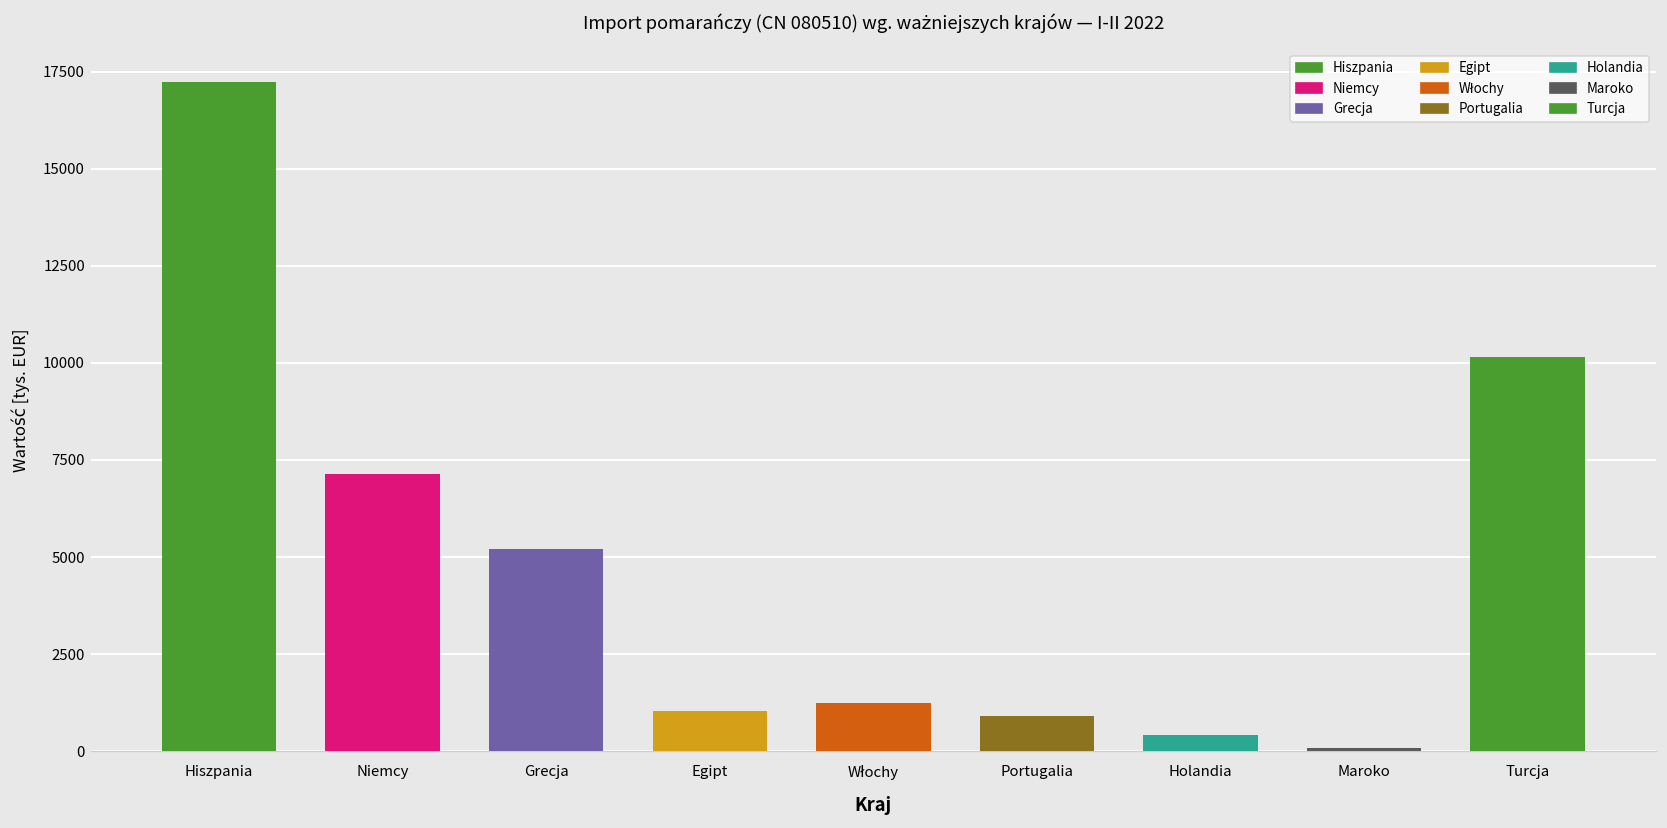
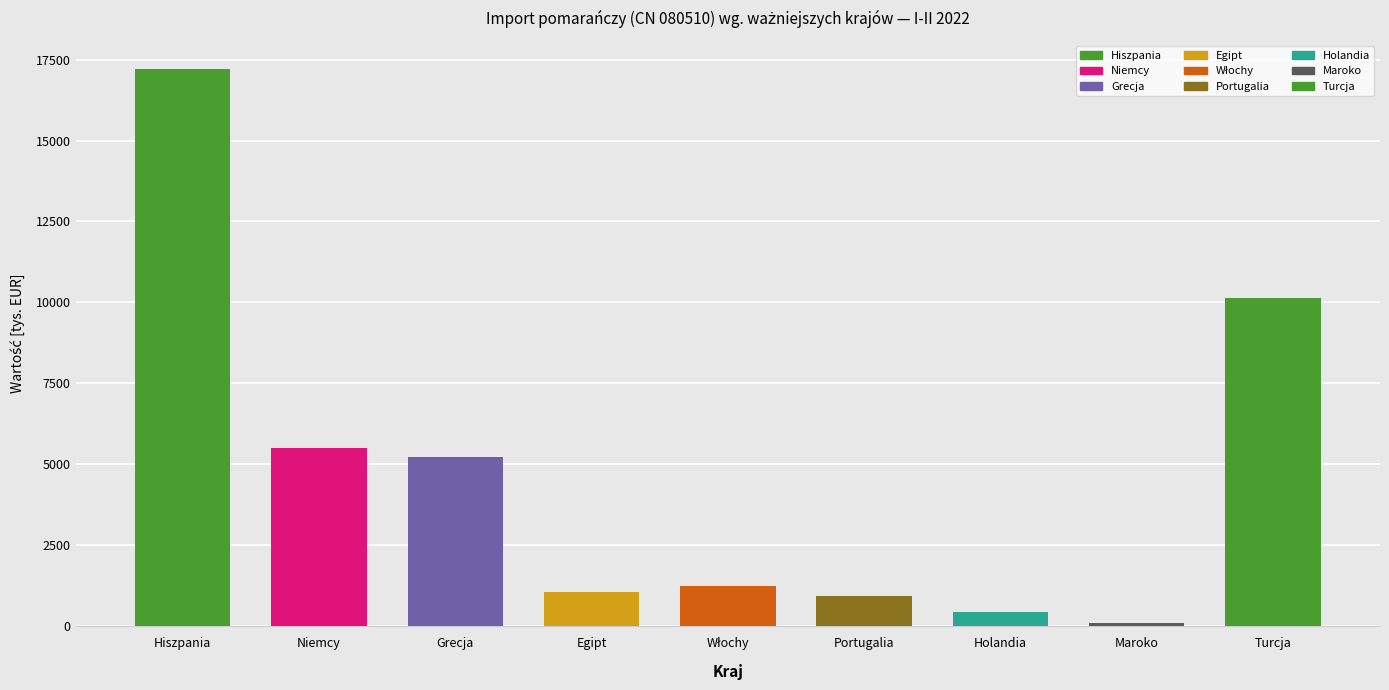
Niemcy: 7100 -> 5500
